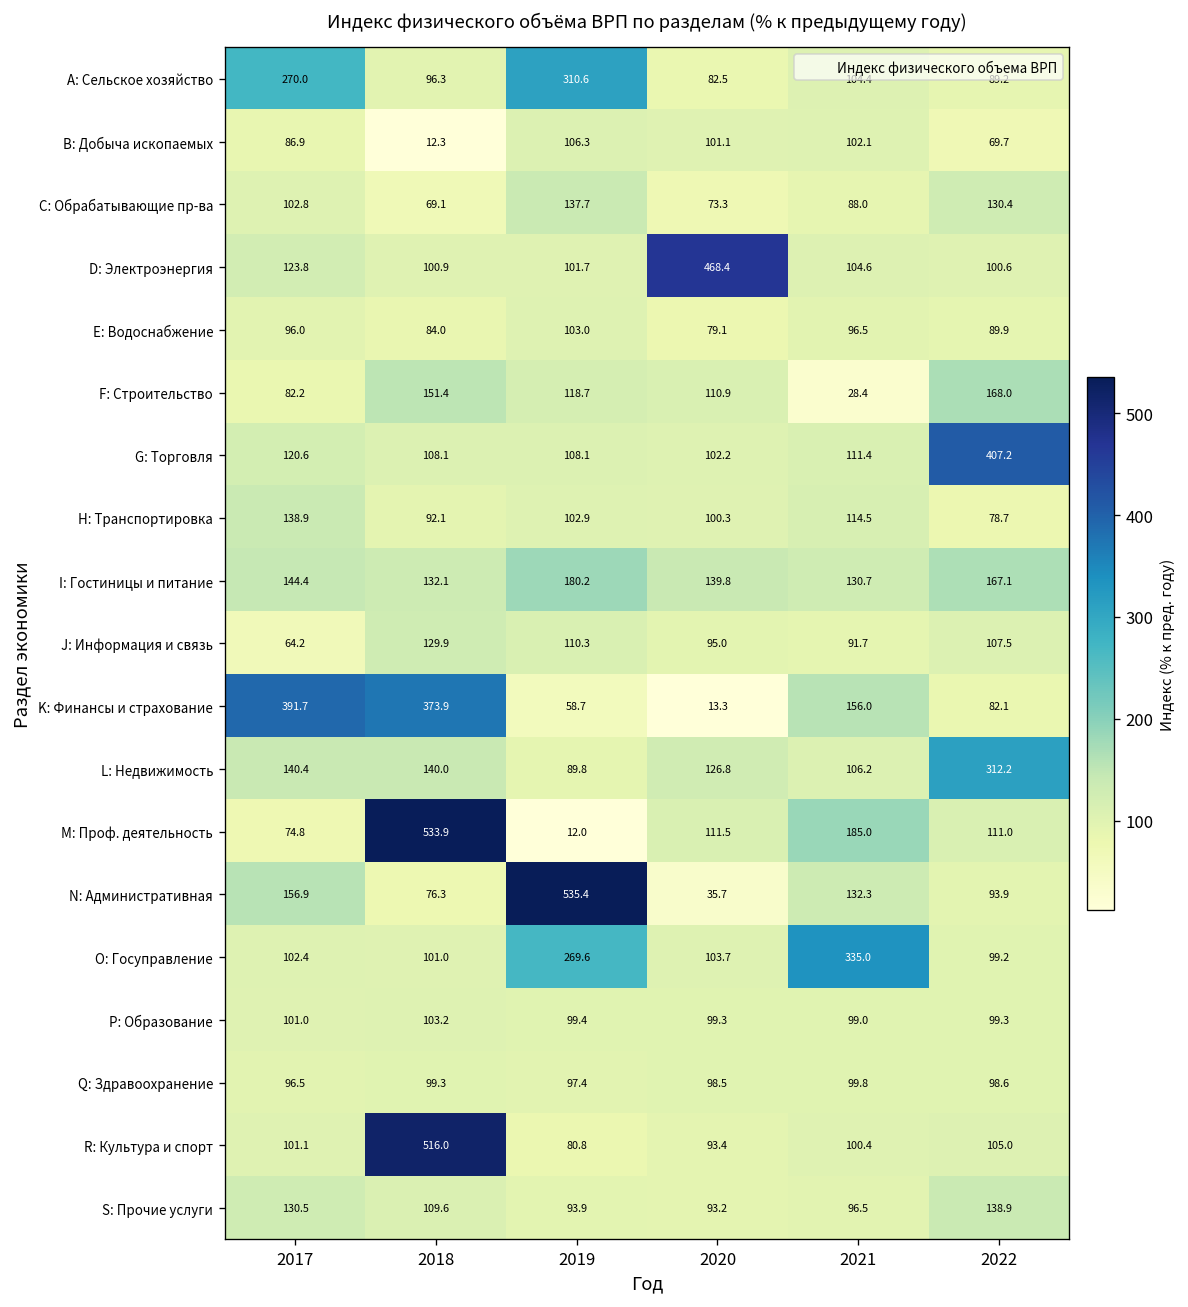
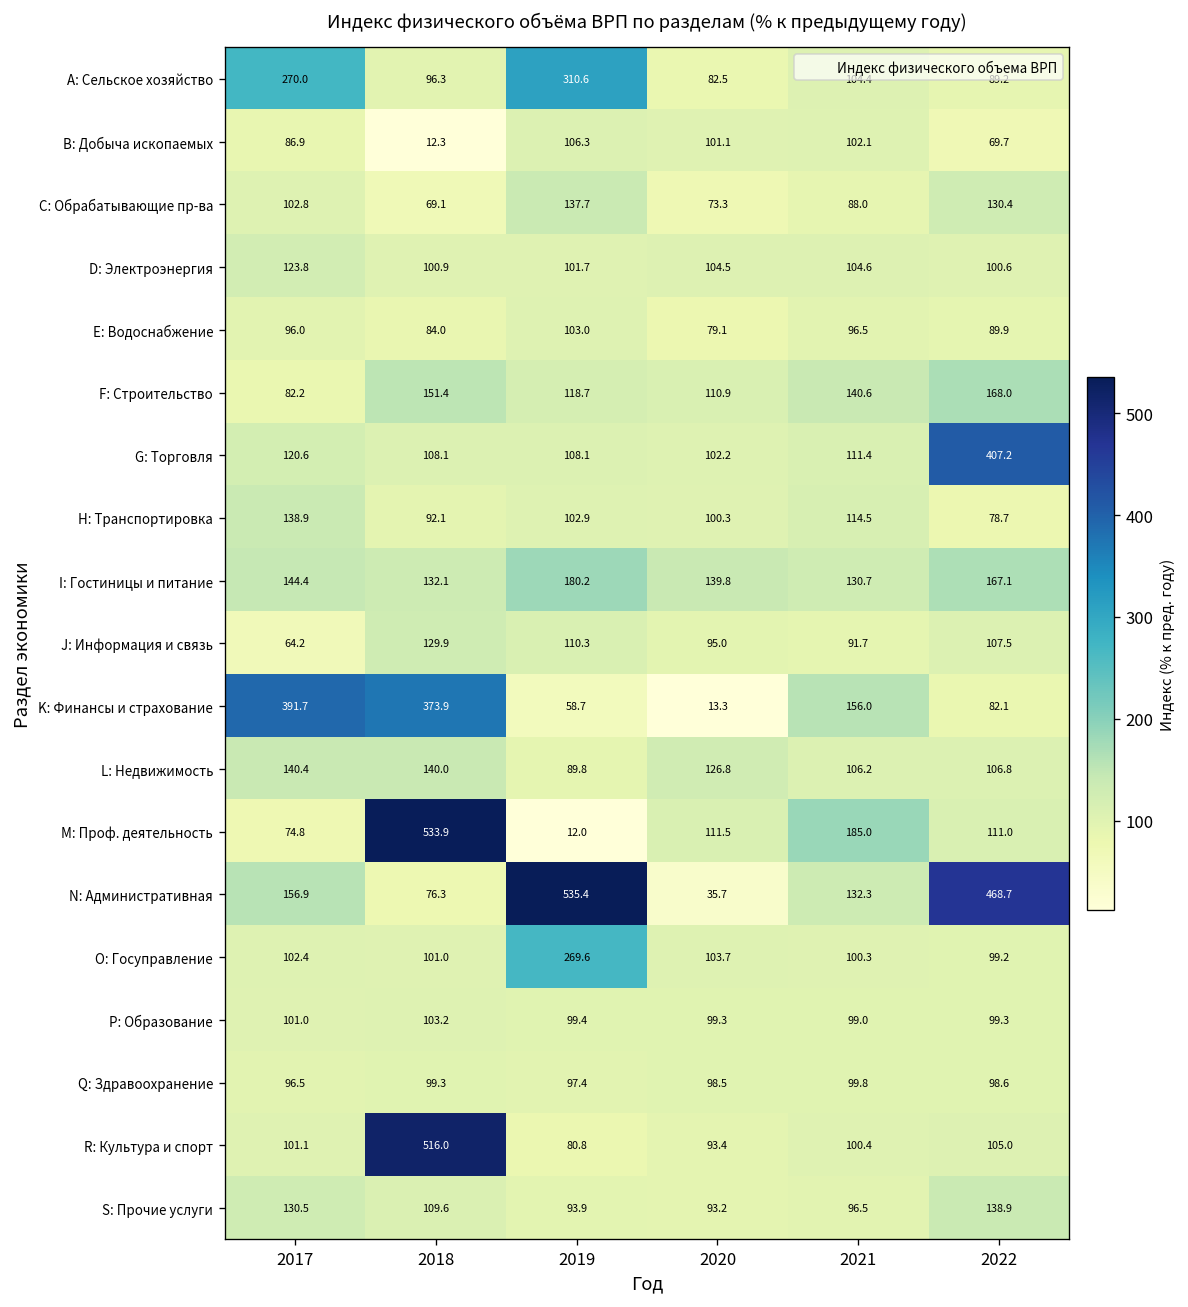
D: Электроэнергия, 2020: 468.4 -> 104.5
F: Строительство, 2021: 28.4 -> 140.6
L: Недвижимость, 2022: 312.2 -> 106.8
N: Административная, 2022: 93.9 -> 468.7
O: Госуправление, 2021: 335.0 -> 100.3
